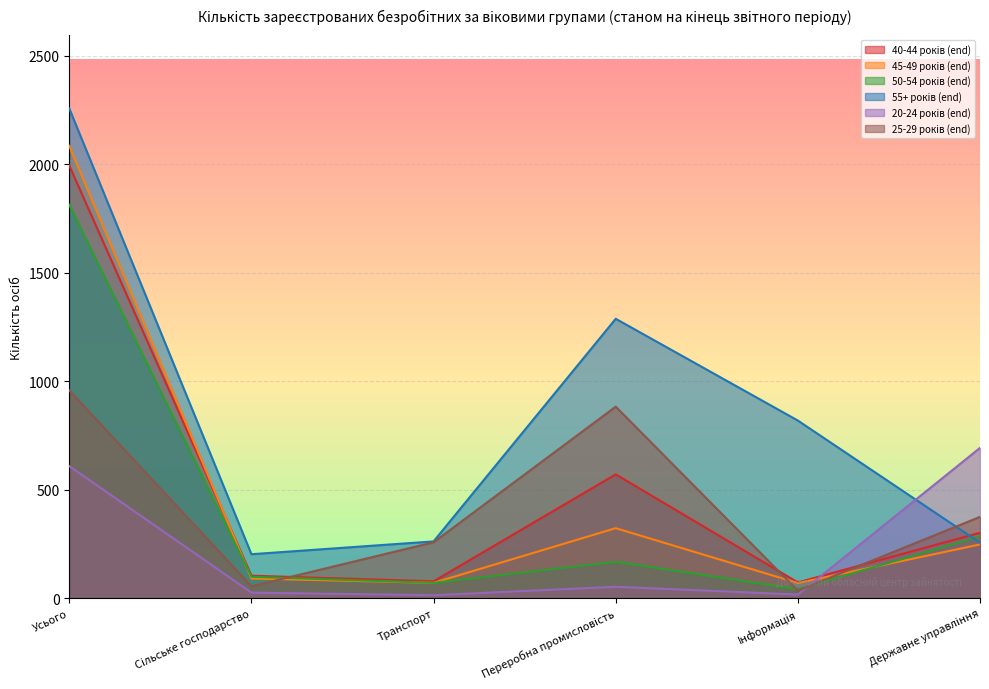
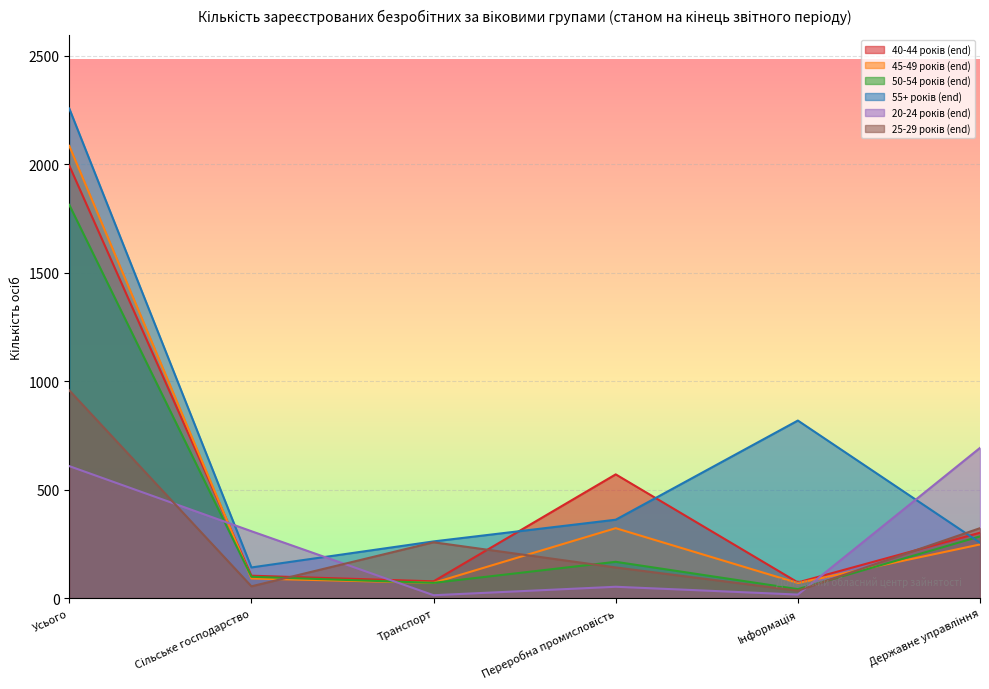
55+ років (end), Сільське господарство: 200 -> 140
20-24 років (end), Сільське господарство: 30 -> 310
55+ років (end), Переробна промисловість: 1290 -> 360
25-29 років (end), Переробна промисловість: 880 -> 140
25-29 років (end), Державне управління: 370 -> 320
